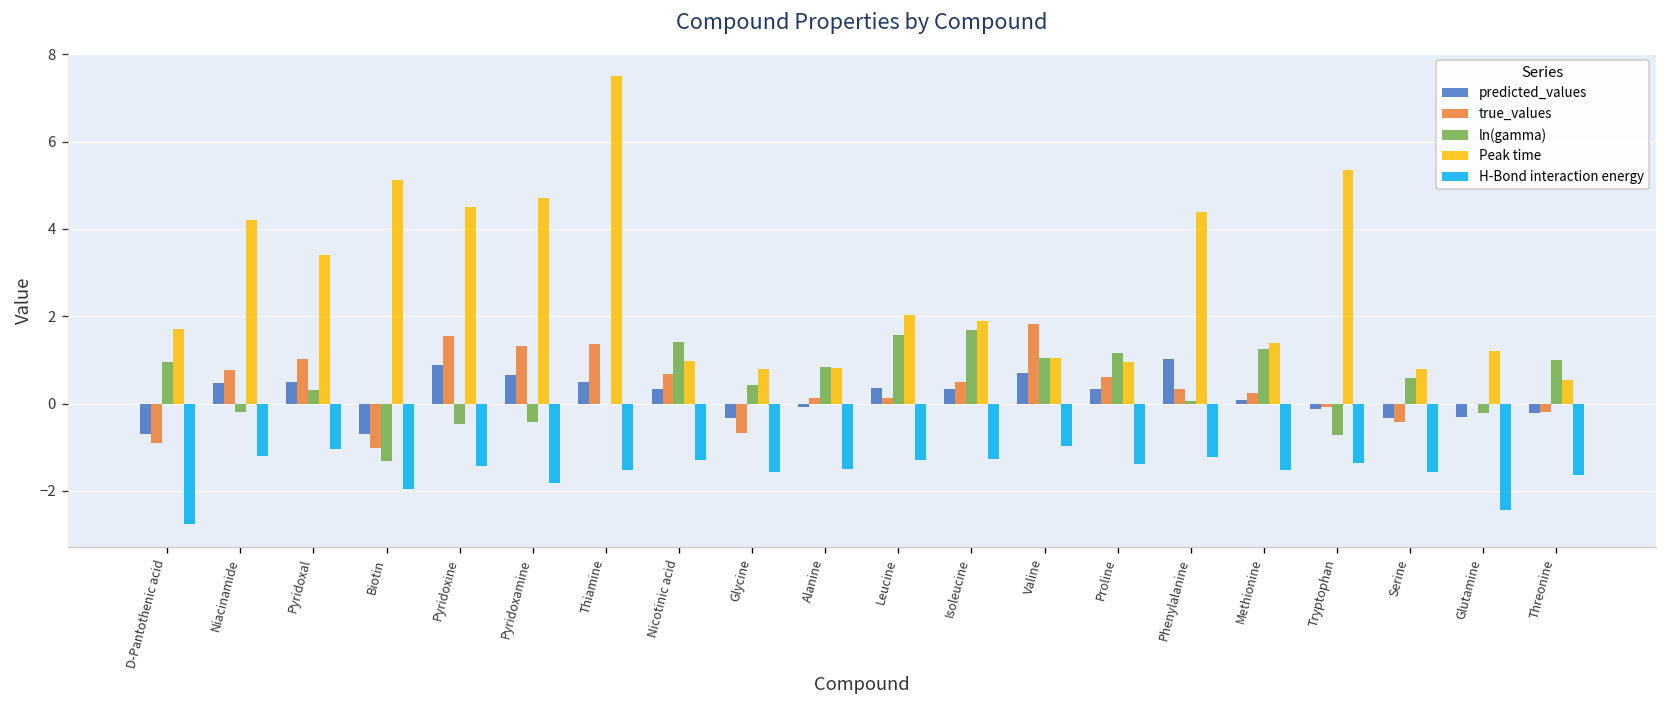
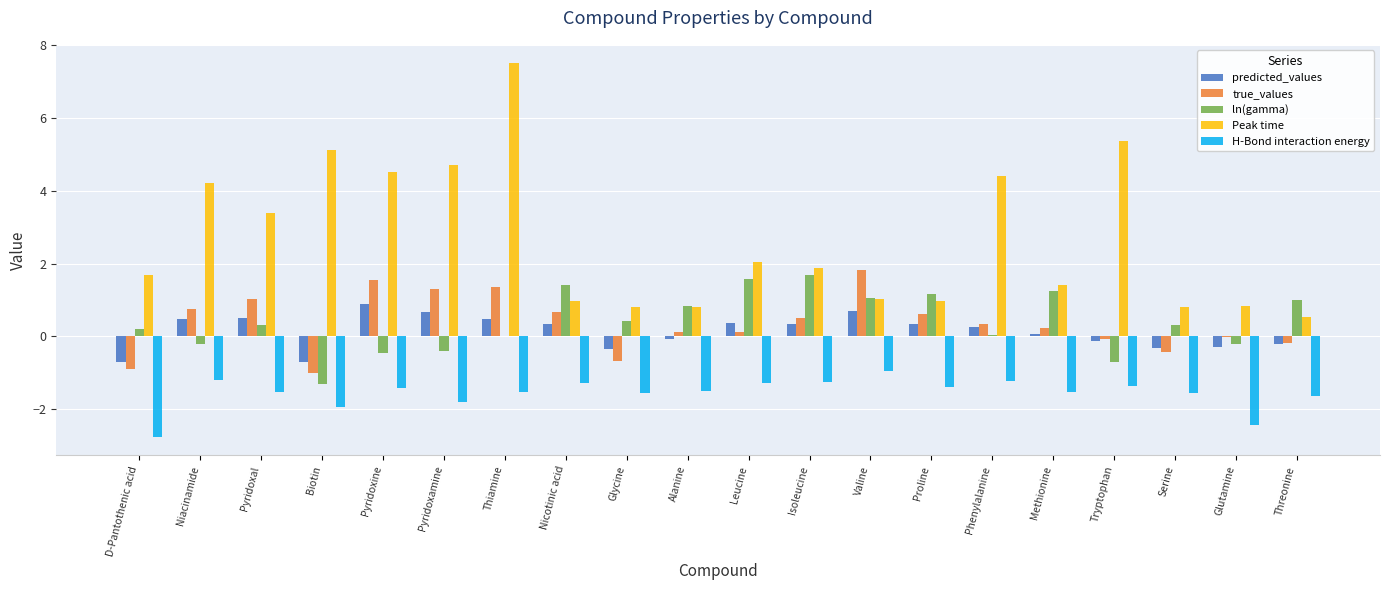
ln(gamma), D-Pantothenic acid: 1.0 -> 0.2
H-Bond interaction energy, Pyridoxal: -1.0 -> -1.5
predicted_values, Phenylalanine: 1.0 -> 0.3
ln(gamma), Serine: 0.6 -> 0.3
Peak time, Glutamine: 1.2 -> 0.8
